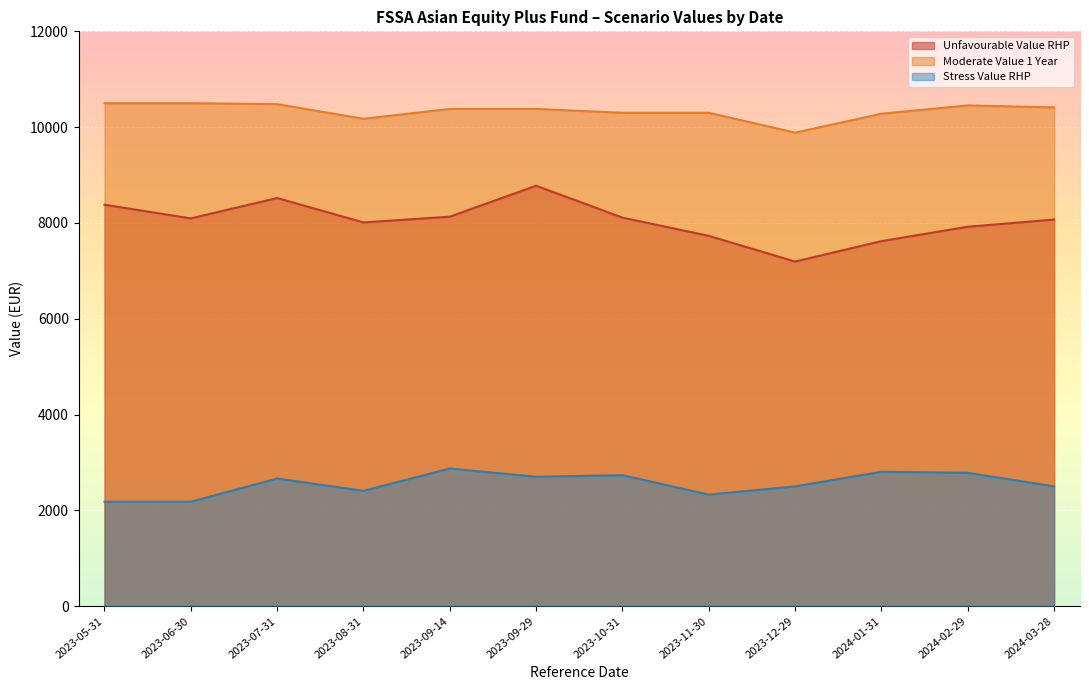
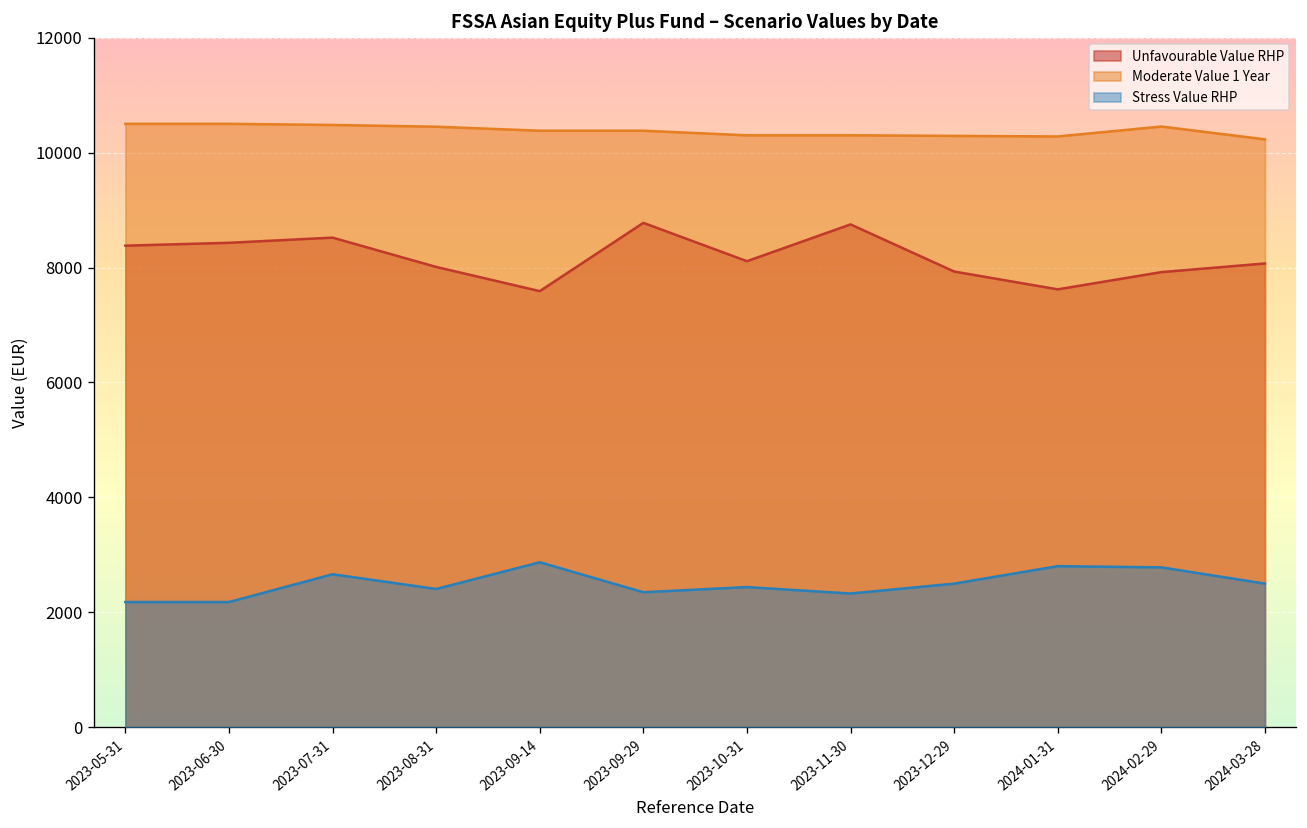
Unfavourable Value RHP, 2023-06-30: 8100 -> 8400
Moderate Value 1 Year, 2023-08-31: 10200 -> 10500
Unfavourable Value RHP, 2023-09-14: 8100 -> 7600
Stress Value RHP, 2023-09-29: 2700 -> 2400
Stress Value RHP, 2023-10-31: 2700 -> 2400
Unfavourable Value RHP, 2023-11-30: 7700 -> 8800
Unfavourable Value RHP, 2023-12-29: 7200 -> 7900
Moderate Value 1 Year, 2023-12-29: 9900 -> 10300
Moderate Value 1 Year, 2024-03-28: 10400 -> 10200
